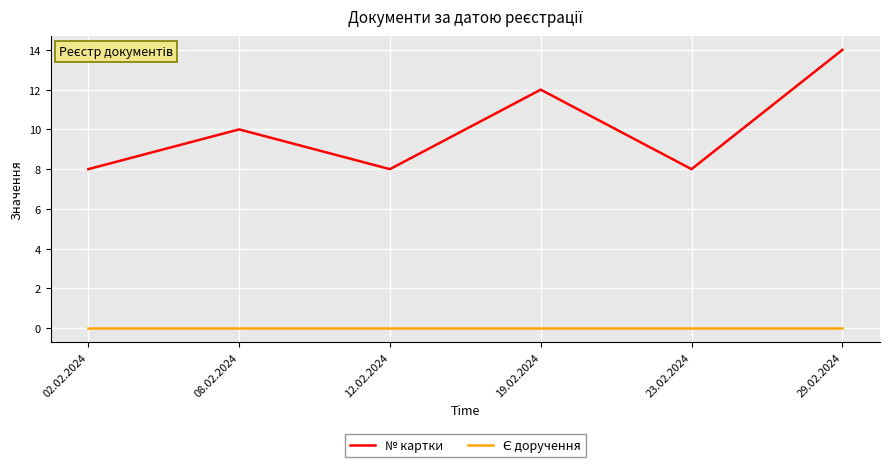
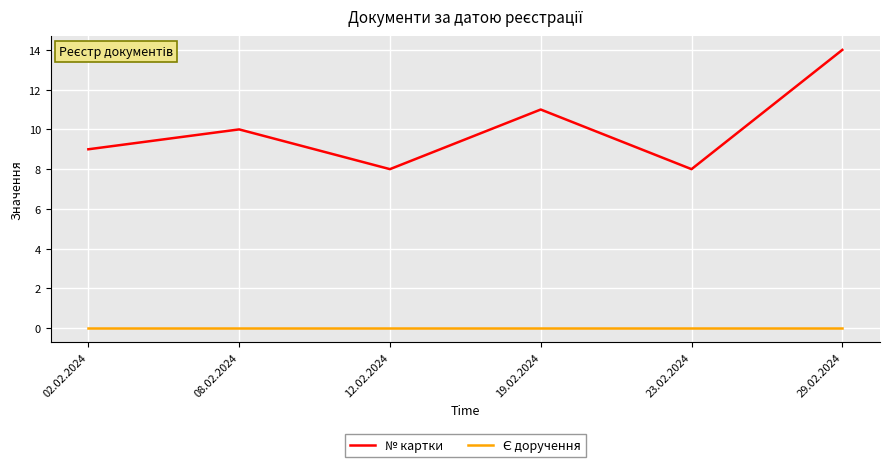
№ картки, 02.02.2024: 8 -> 9
№ картки, 19.02.2024: 12 -> 11
